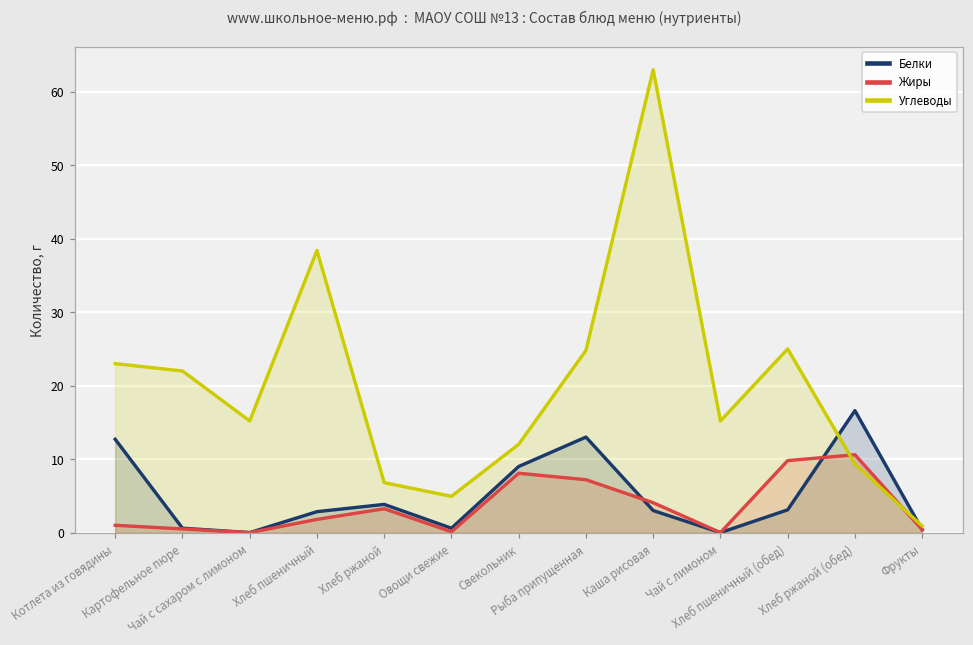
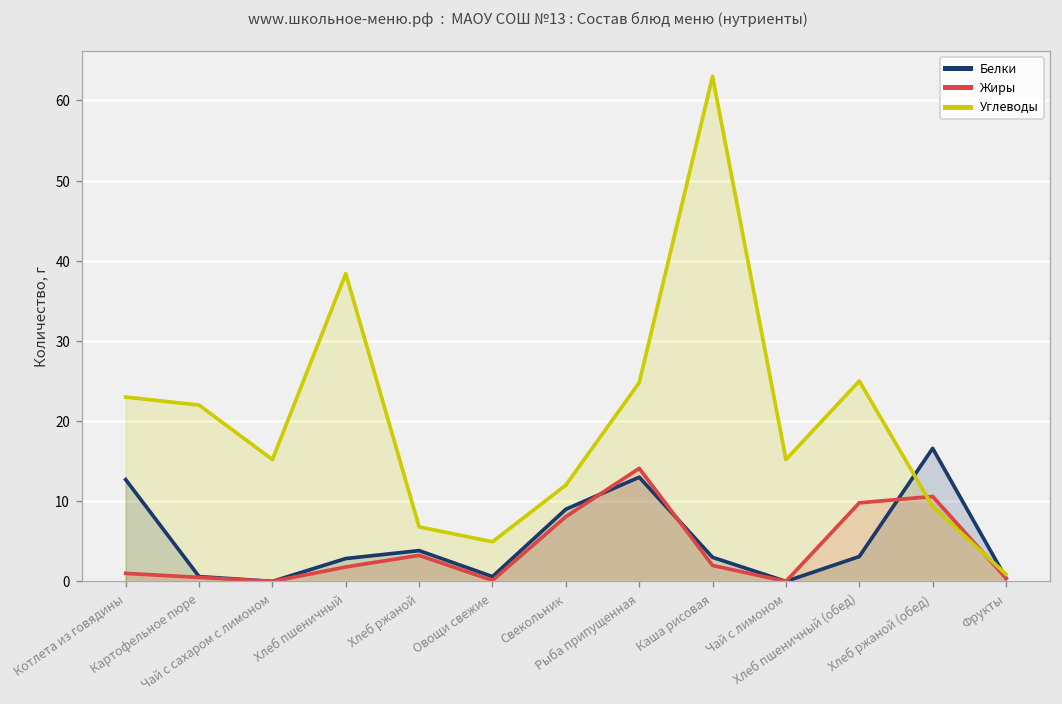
Жиры, Рыба припущенная: 7 -> 14
Жиры, Каша рисовая: 4 -> 2
